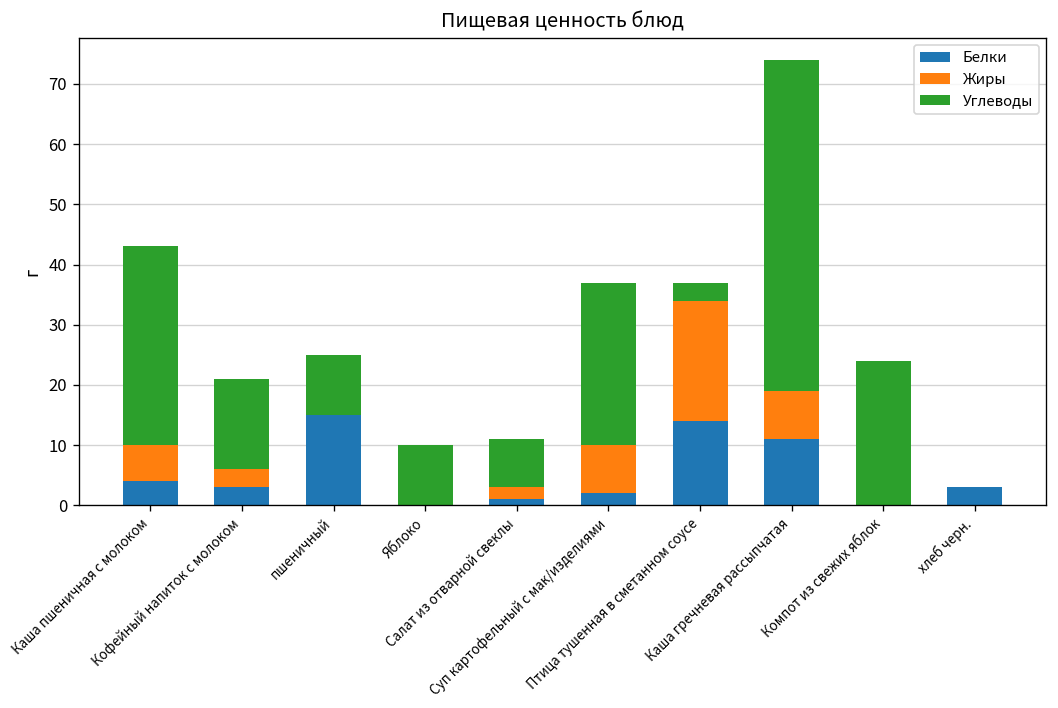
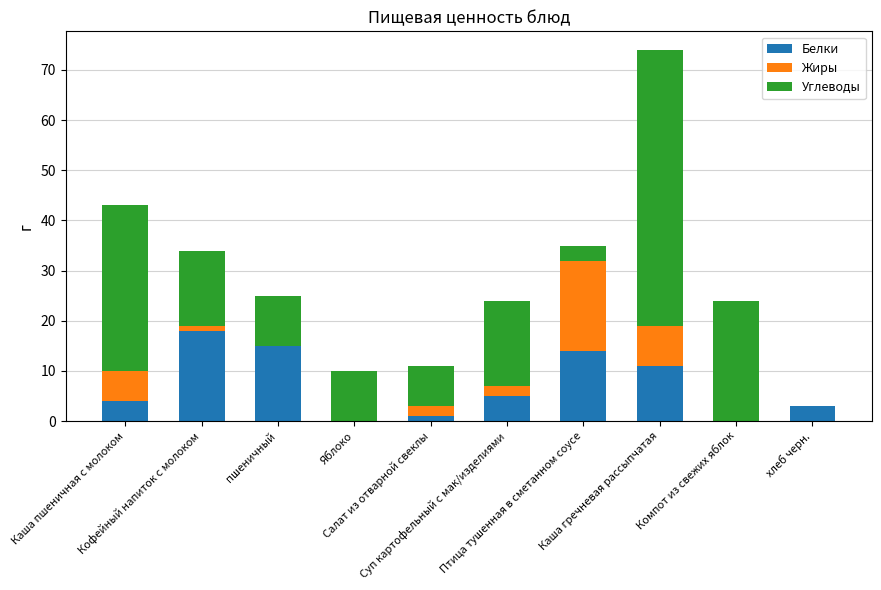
Белки, Кофейный напиток с молоком: 3 -> 18
Жиры, Кофейный напиток с молоком: 3 -> 1
Белки, Суп картофельный с мак/изделиями: 2 -> 5
Жиры, Суп картофельный с мак/изделиями: 8 -> 2
Углеводы, Суп картофельный с мак/изделиями: 27 -> 17
Жиры, Птица тушенная в сметанном соусе: 20 -> 18
